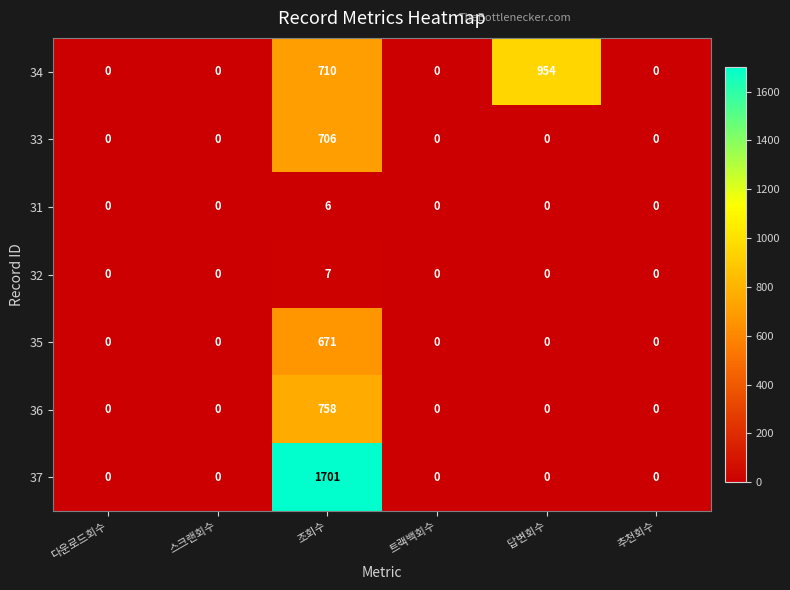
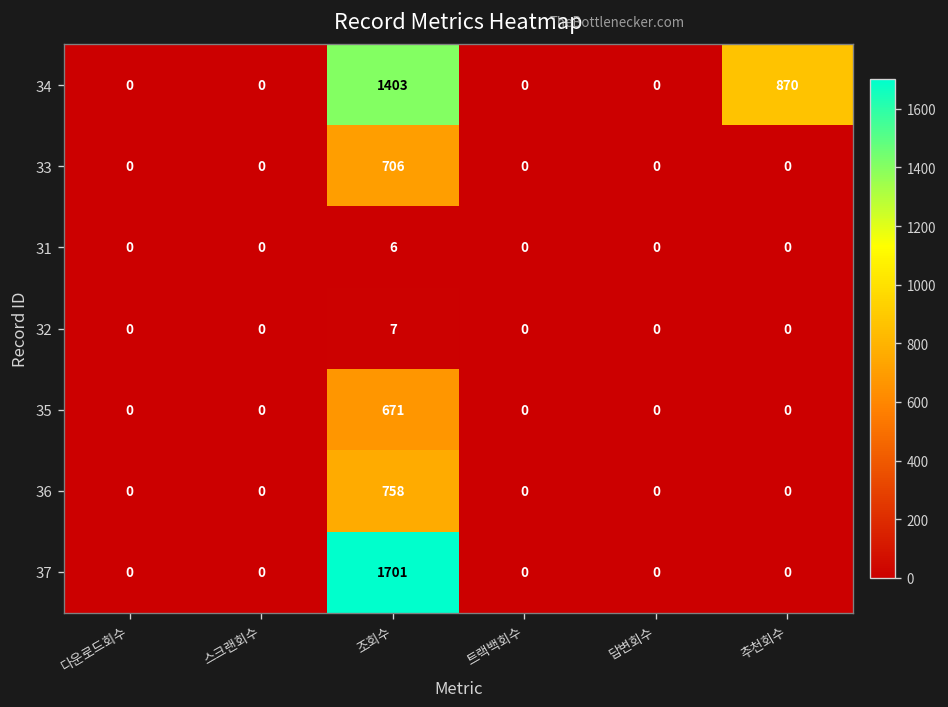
34, 조회수: 710 -> 1403
34, 답변회수: 954 -> 0
34, 추천회수: 0 -> 870
